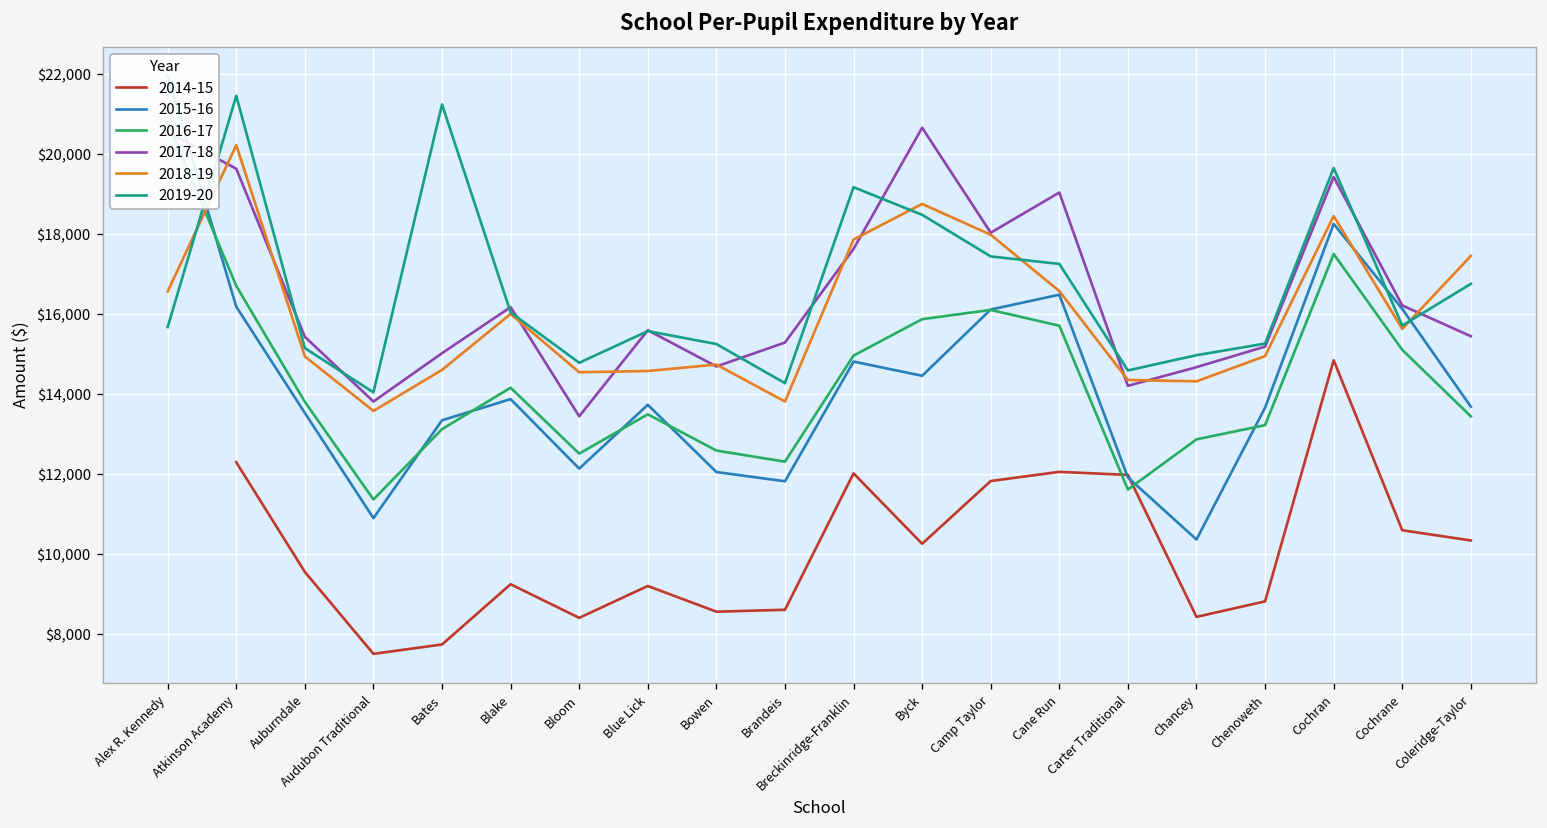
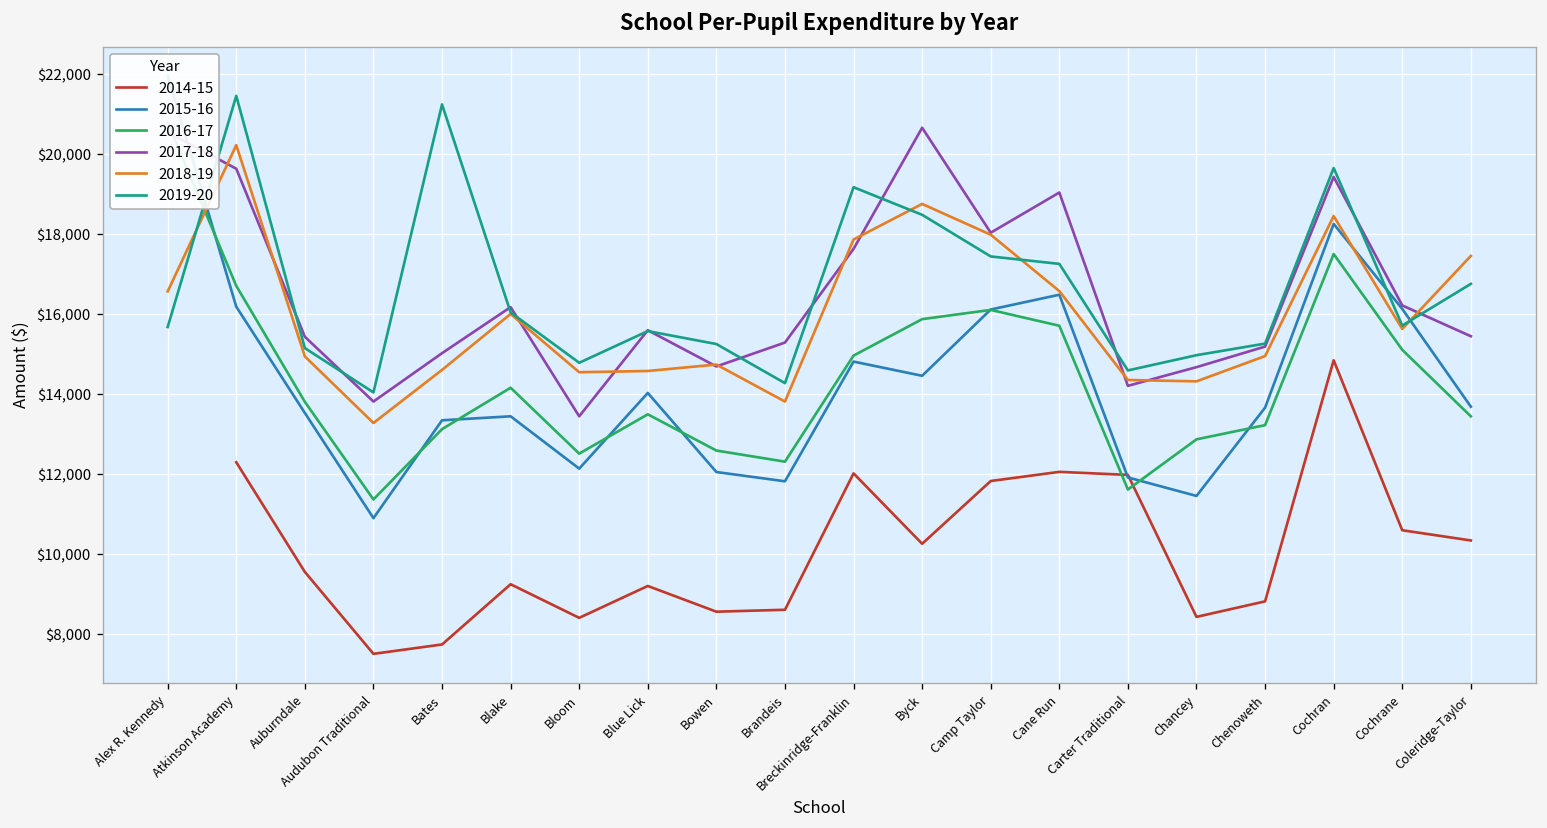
2018-19, Audubon Traditional: $13,600 -> $13,300
2015-16, Blake: $13,900 -> $13,400
2015-16, Blue Lick: $13,700 -> $14,000
2015-16, Chancey: $10,400 -> $11,500
